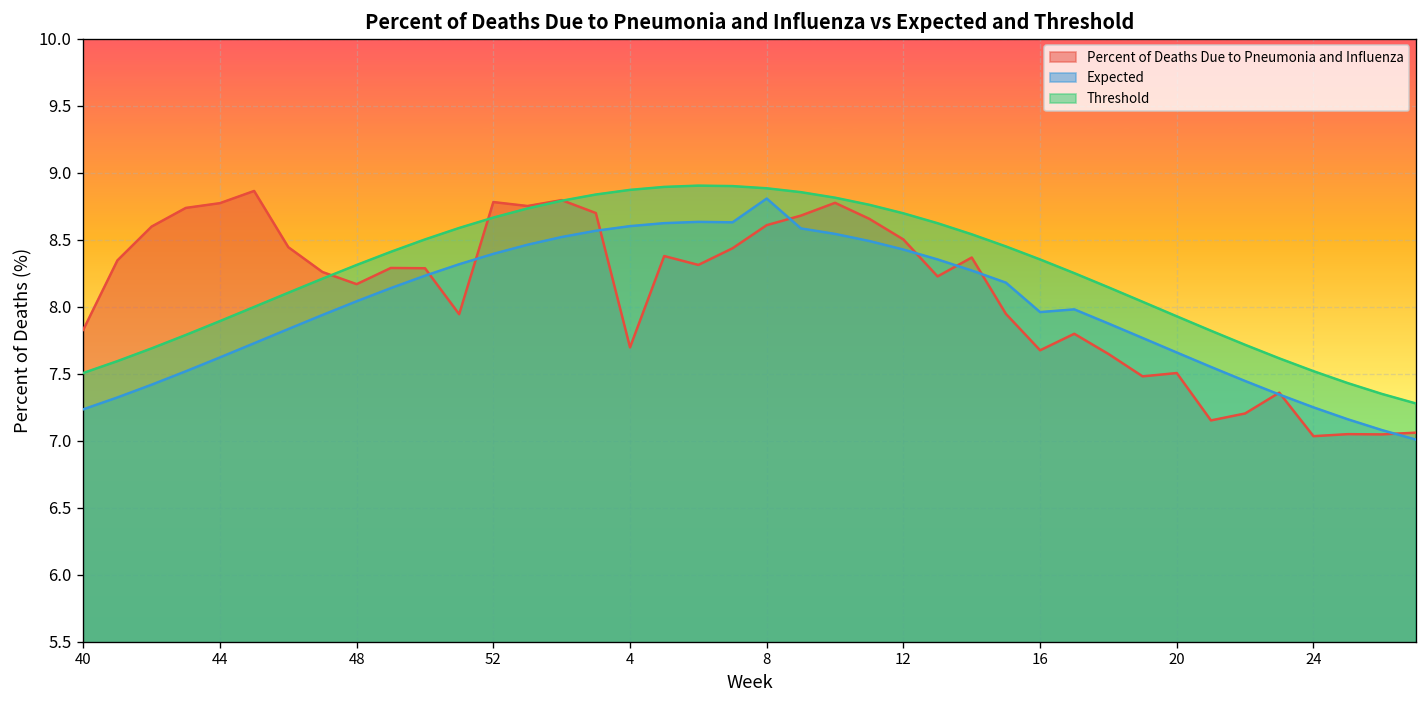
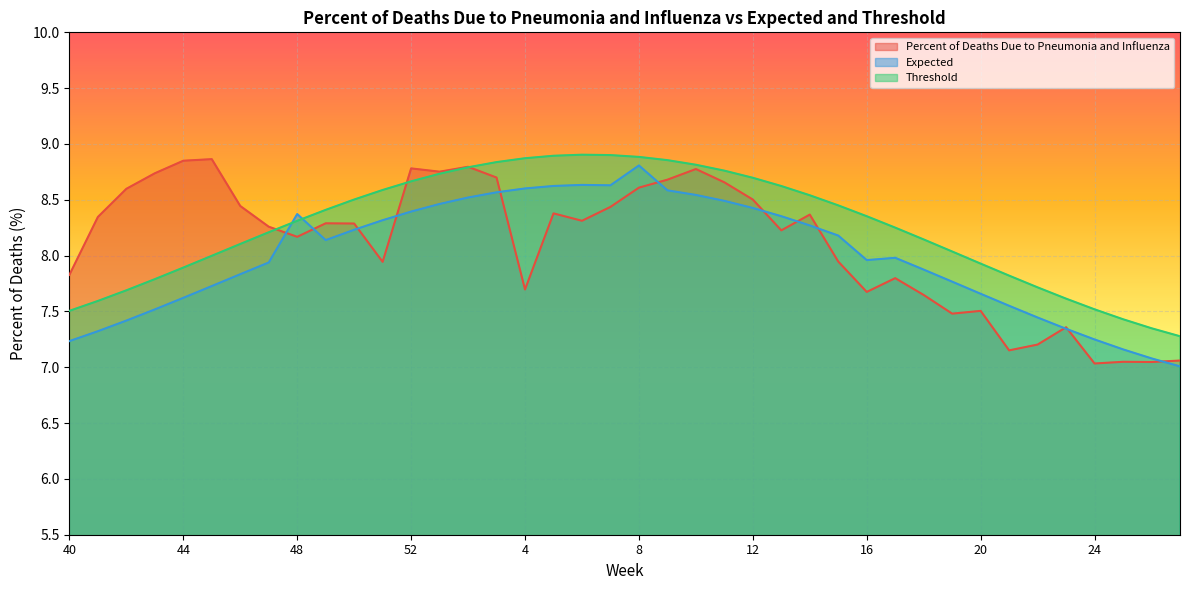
Percent of Deaths Due to Pneumonia and Influenza, 44: 8.77 -> 8.85
Expected, 48: 8.04 -> 8.37
